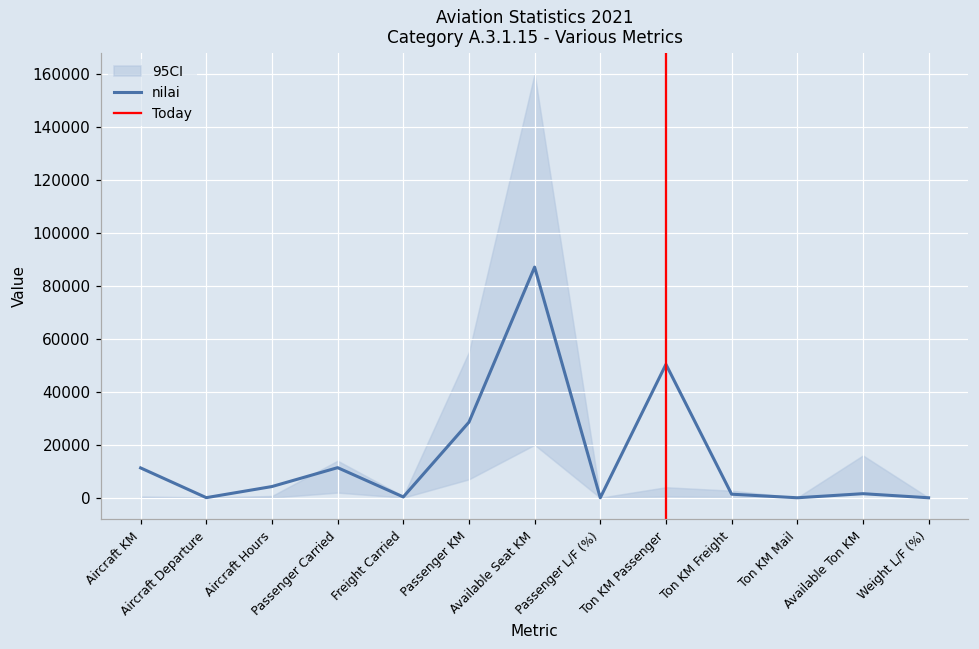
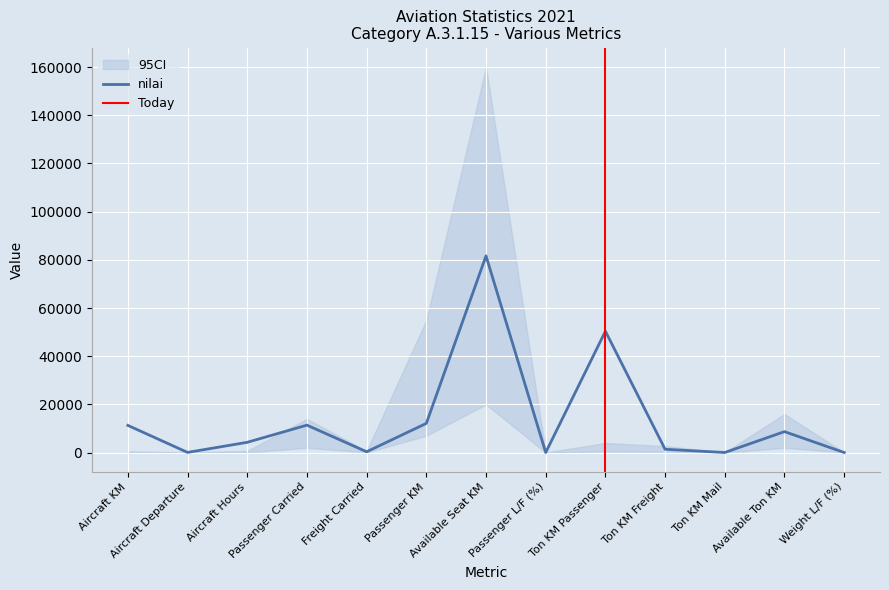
nilai, Passenger KM: 29000 -> 12000
nilai, Available Seat KM: 87000 -> 82000
nilai, Available Ton KM: 2000 -> 9000
